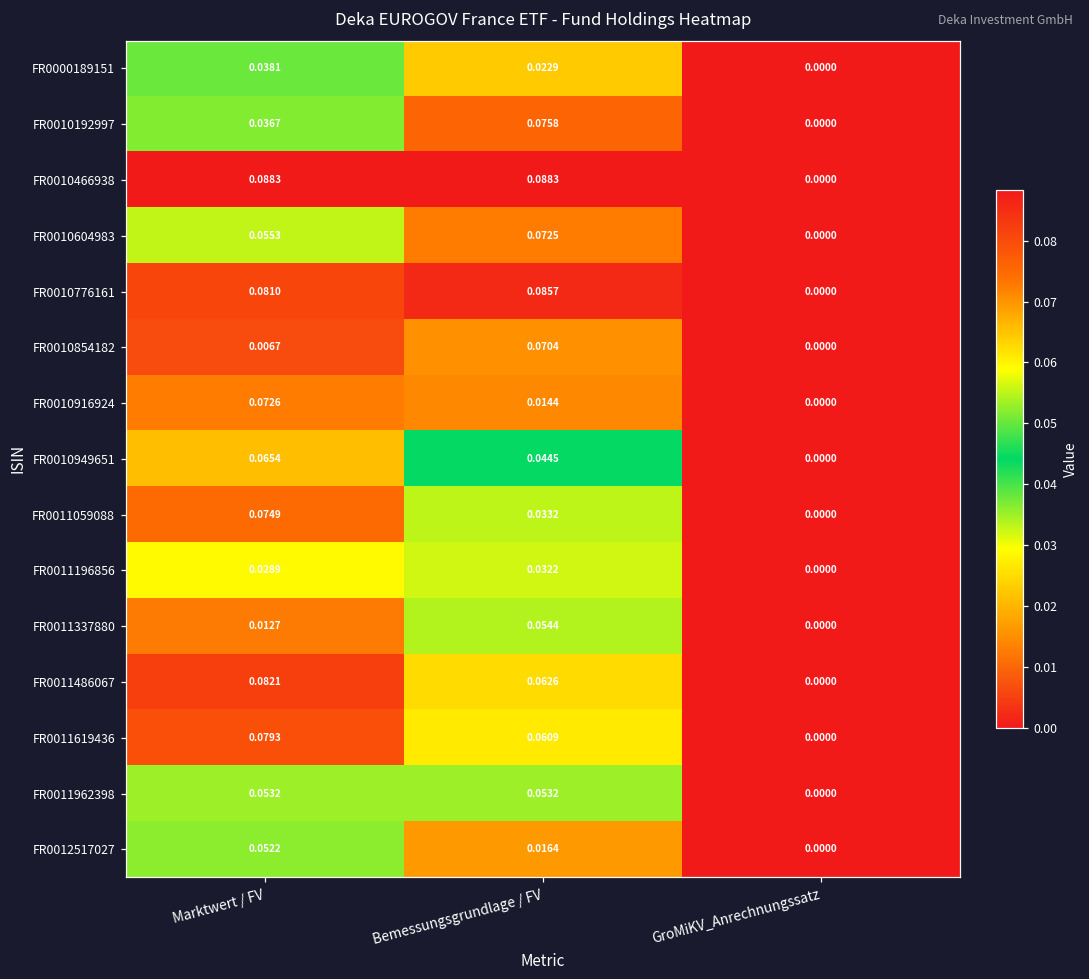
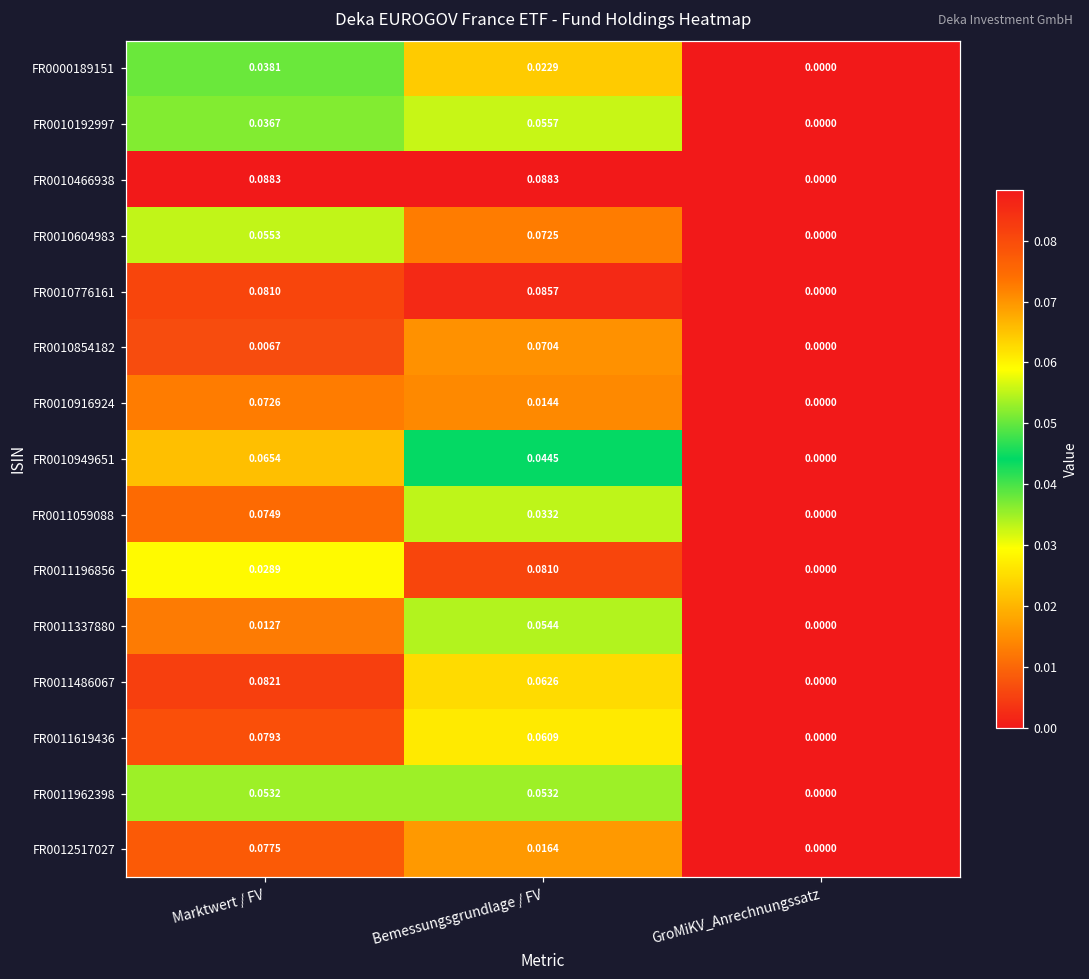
FR0010192997, Bemessungsgrundlage / FV: 0.0758 -> 0.0557
FR0011196856, Bemessungsgrundlage / FV: 0.0322 -> 0.0810
FR0012517027, Marktwert / FV: 0.0522 -> 0.0775
